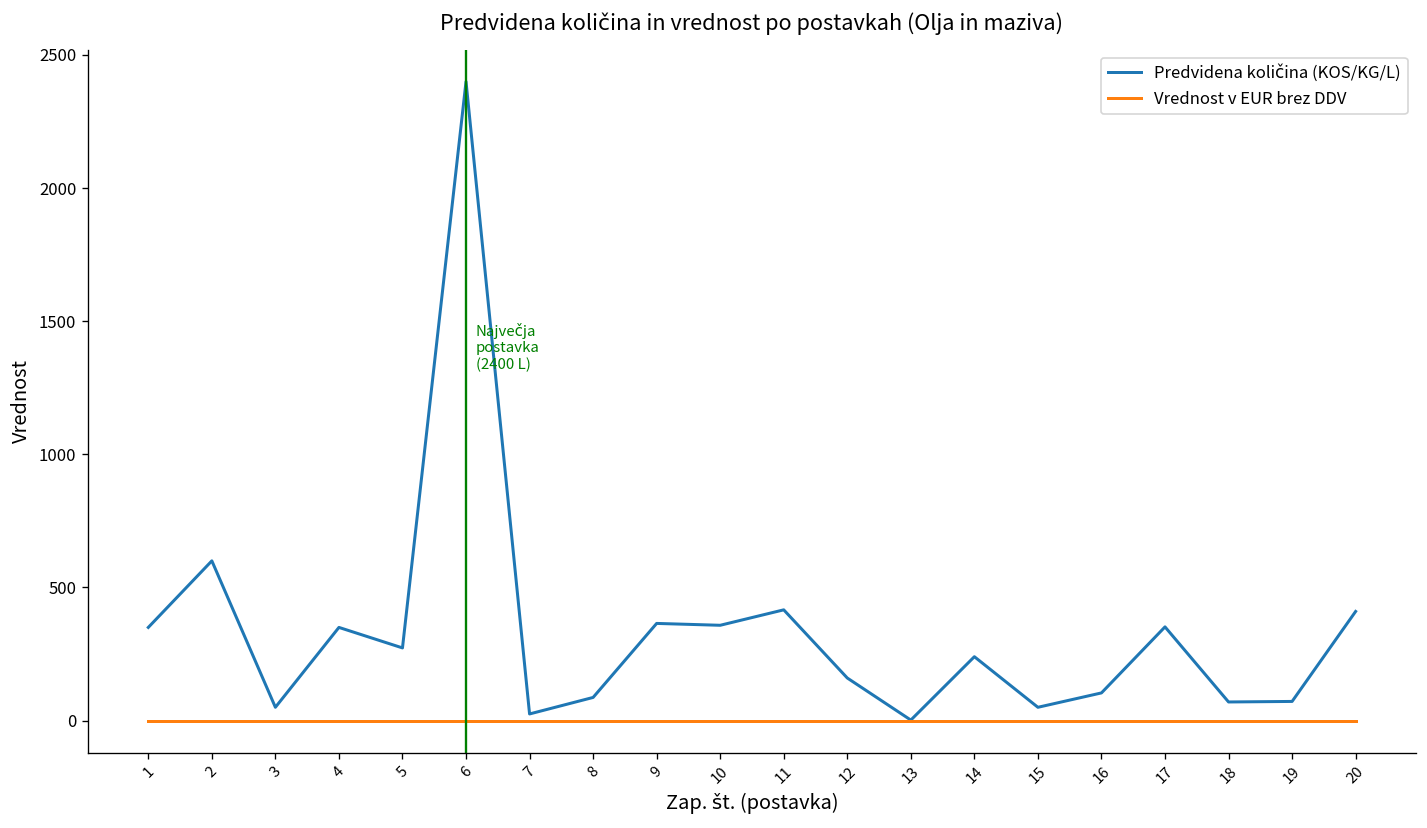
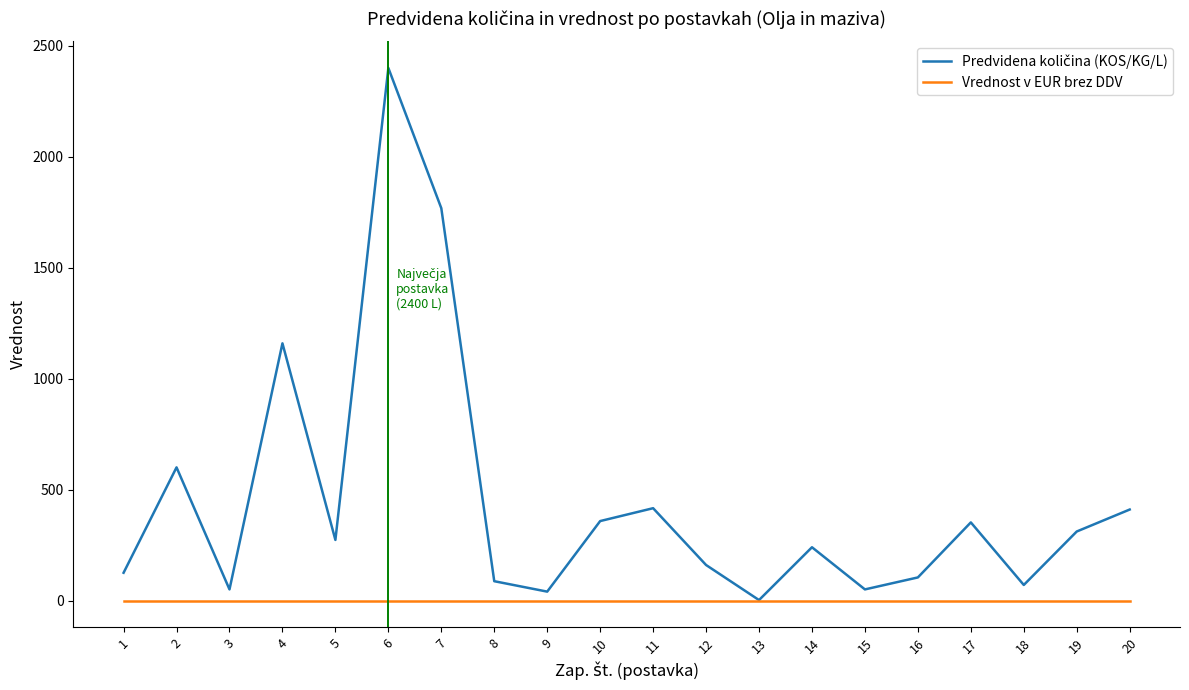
Predvidena količina (KOS/KG/L), 1: 350 -> 130
Predvidena količina (KOS/KG/L), 4: 350 -> 1160
Predvidena količina (KOS/KG/L), 7: 30 -> 1770
Predvidena količina (KOS/KG/L), 9: 370 -> 40
Predvidena količina (KOS/KG/L), 19: 70 -> 310
